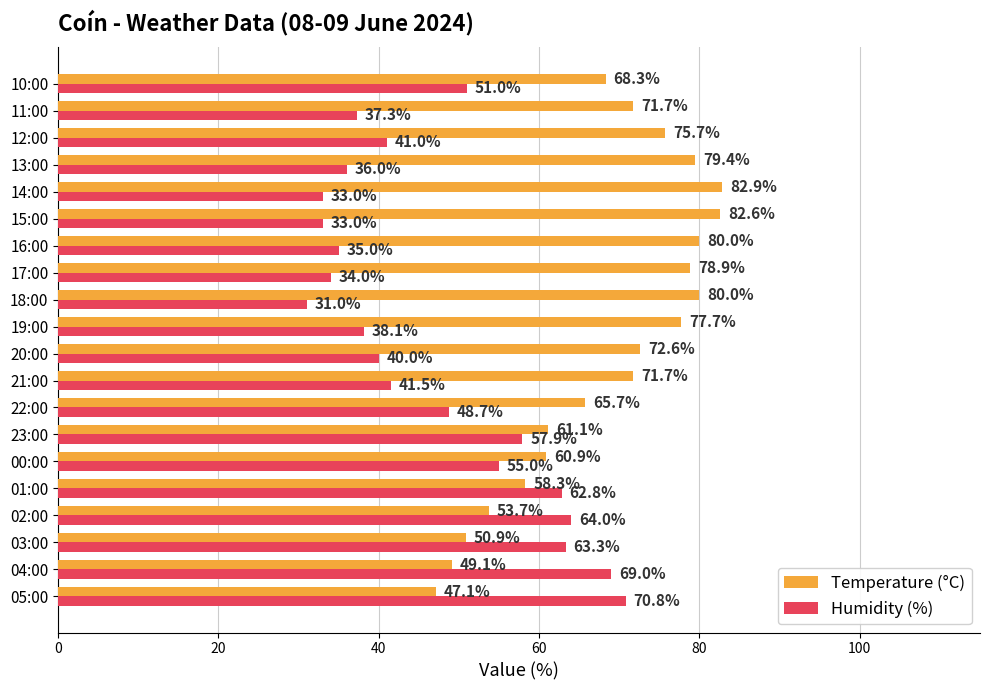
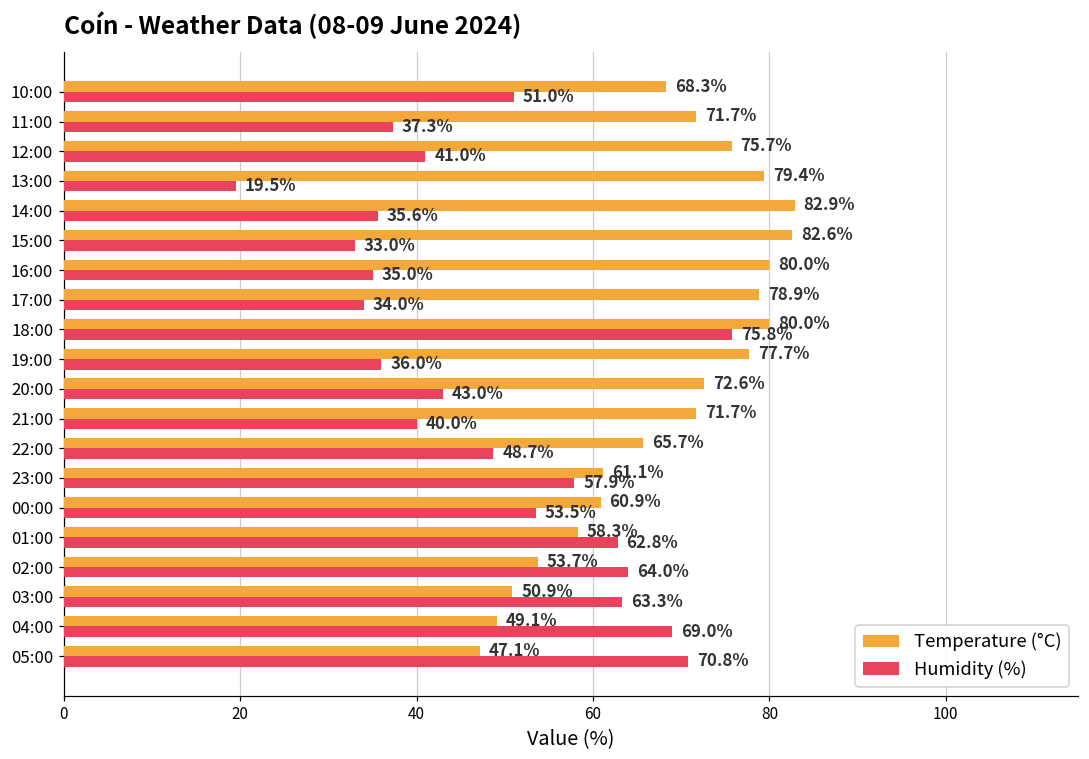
Humidity (%), 13:00: 36.0% -> 19.5%
Humidity (%), 14:00: 33.0% -> 35.6%
Humidity (%), 18:00: 31.0% -> 75.8%
Humidity (%), 19:00: 38.1% -> 36.0%
Humidity (%), 20:00: 40.0% -> 43.0%
Humidity (%), 21:00: 41.5% -> 40.0%
Humidity (%), 00:00: 55.0% -> 53.5%
